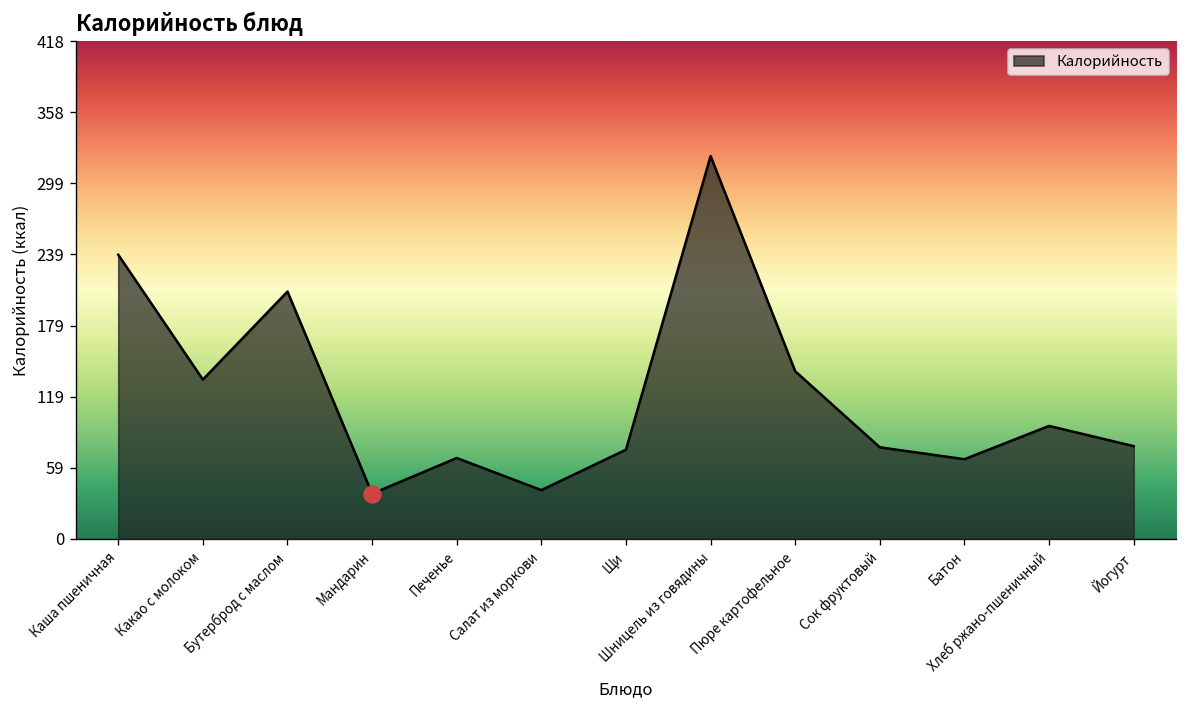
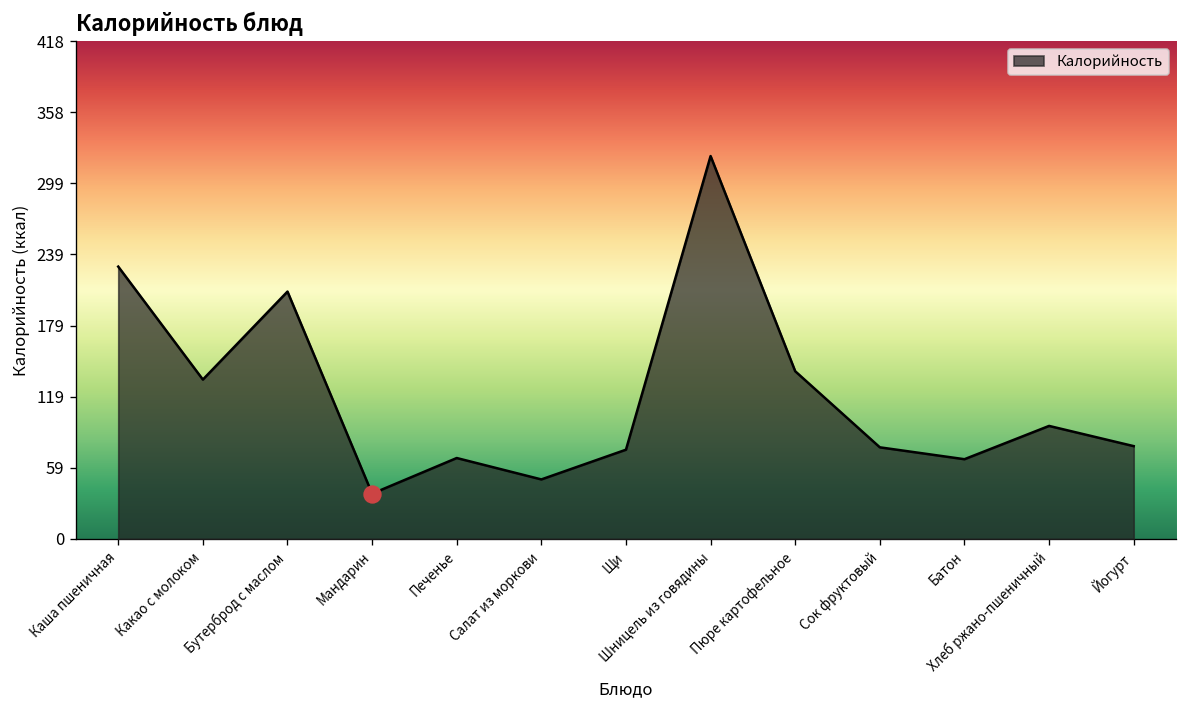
Калорийность, Каша пшеничная: 240 -> 230
Калорийность, Салат из моркови: 40 -> 50
